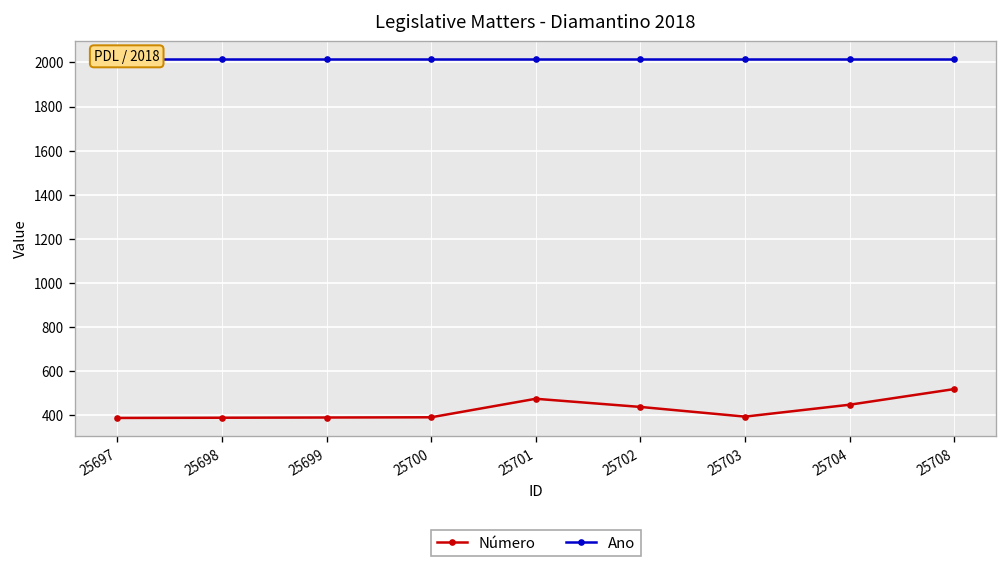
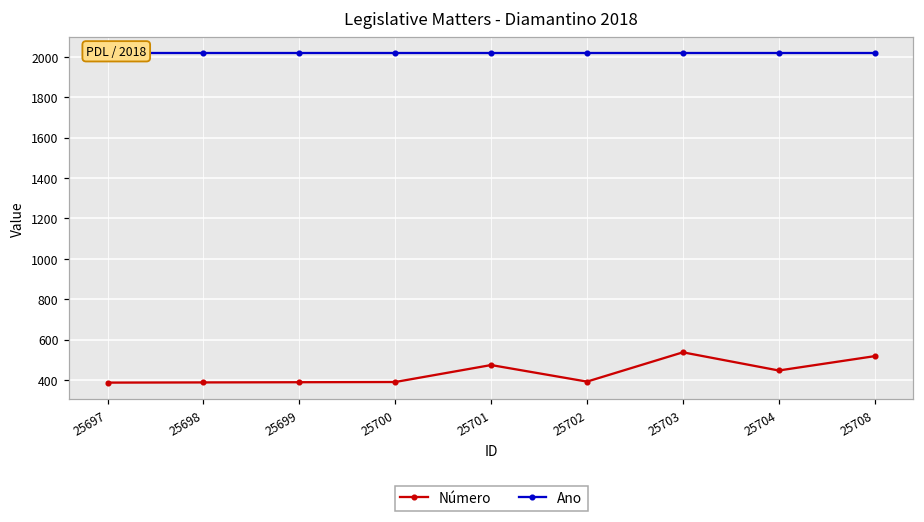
Número, 25702: 440 -> 390
Número, 25703: 390 -> 540
